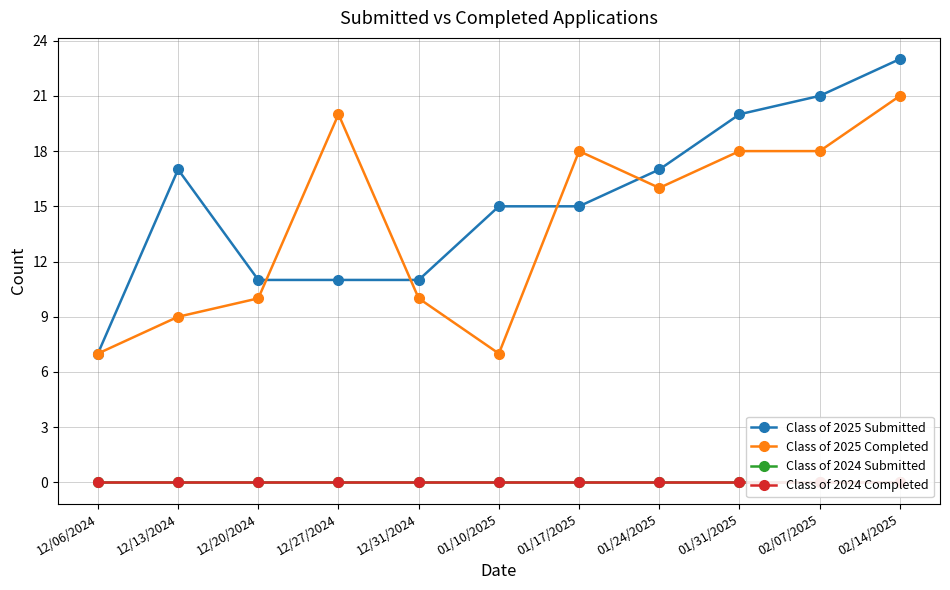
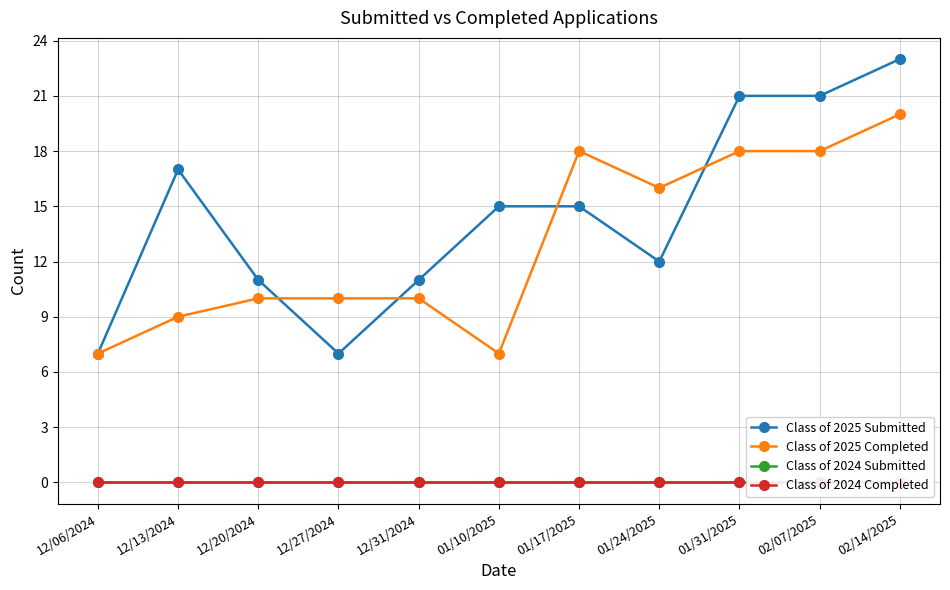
Class of 2025 Submitted, 12/27/2024: 11 -> 7
Class of 2025 Completed, 12/27/2024: 20 -> 10
Class of 2025 Submitted, 01/24/2025: 17 -> 12
Class of 2025 Submitted, 01/31/2025: 20 -> 21
Class of 2025 Completed, 02/14/2025: 21 -> 20
